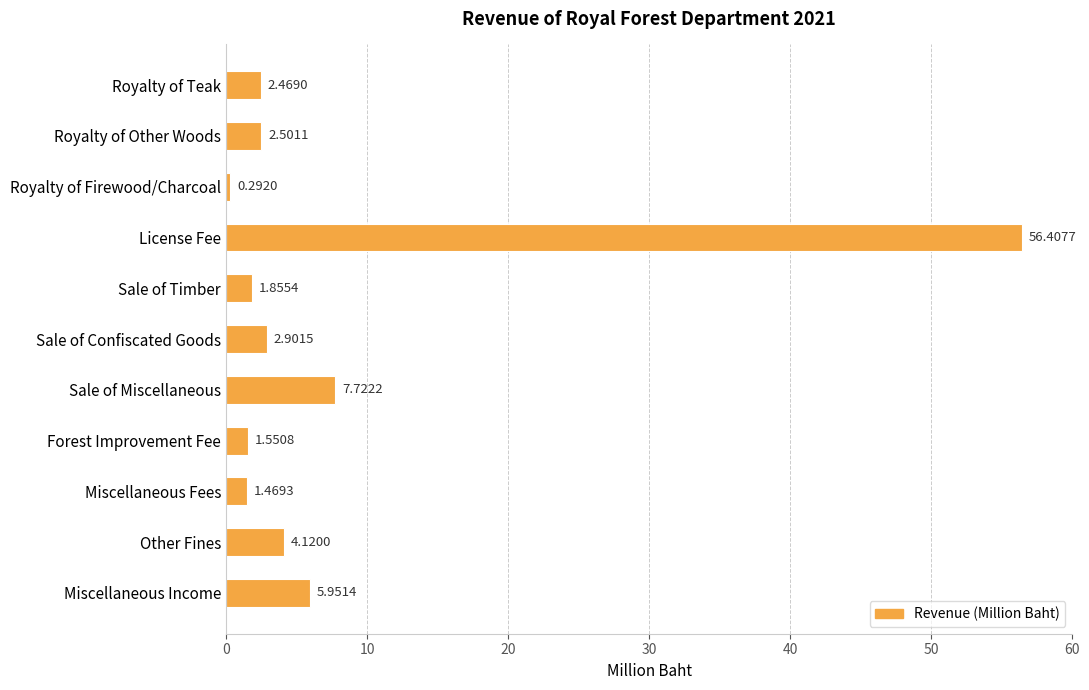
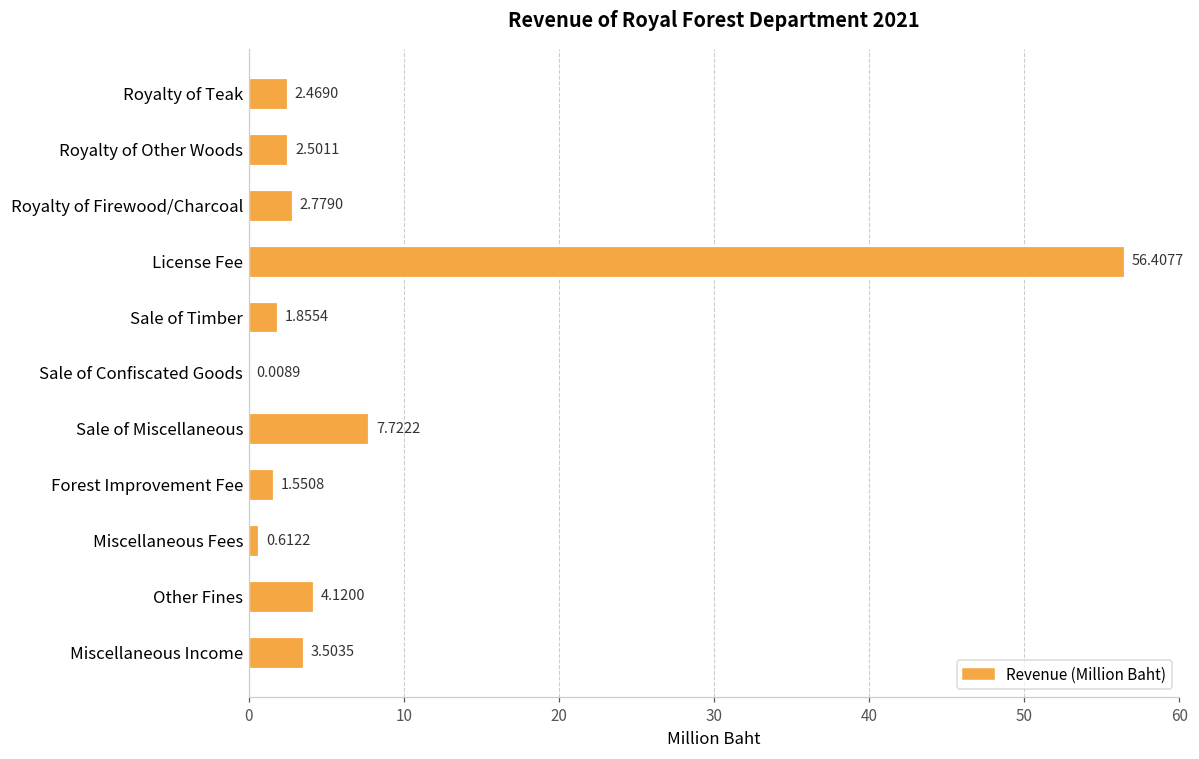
Royalty of Firewood/Charcoal: 0.2920 -> 2.7790
Sale of Confiscated Goods: 2.9015 -> 0.0089
Miscellaneous Fees: 1.4693 -> 0.6122
Miscellaneous Income: 5.9514 -> 3.5035
